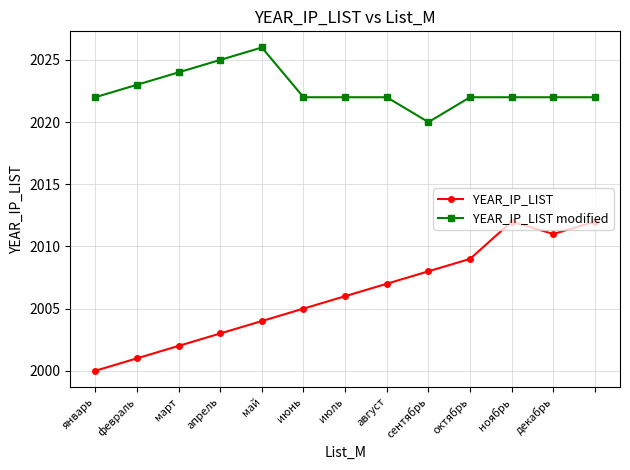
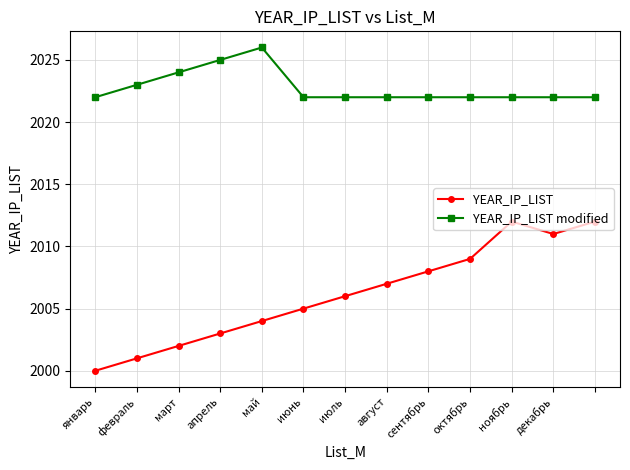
YEAR_IP_LIST modified, сентябрь: 2020 -> 2022
